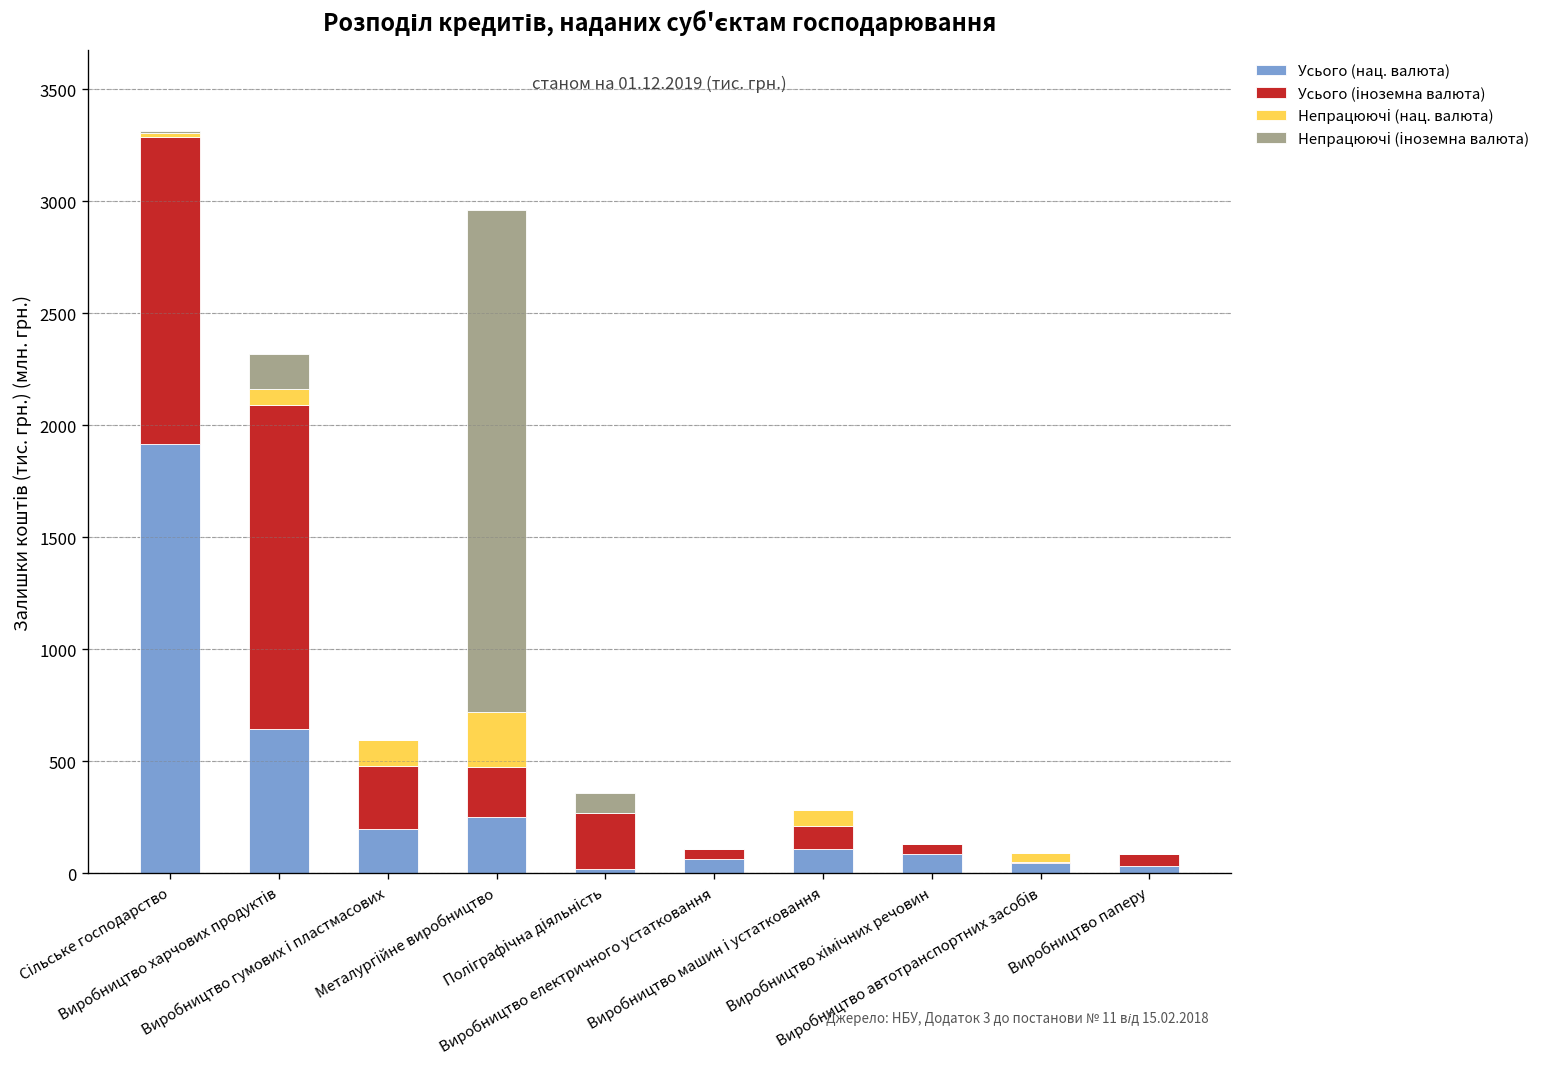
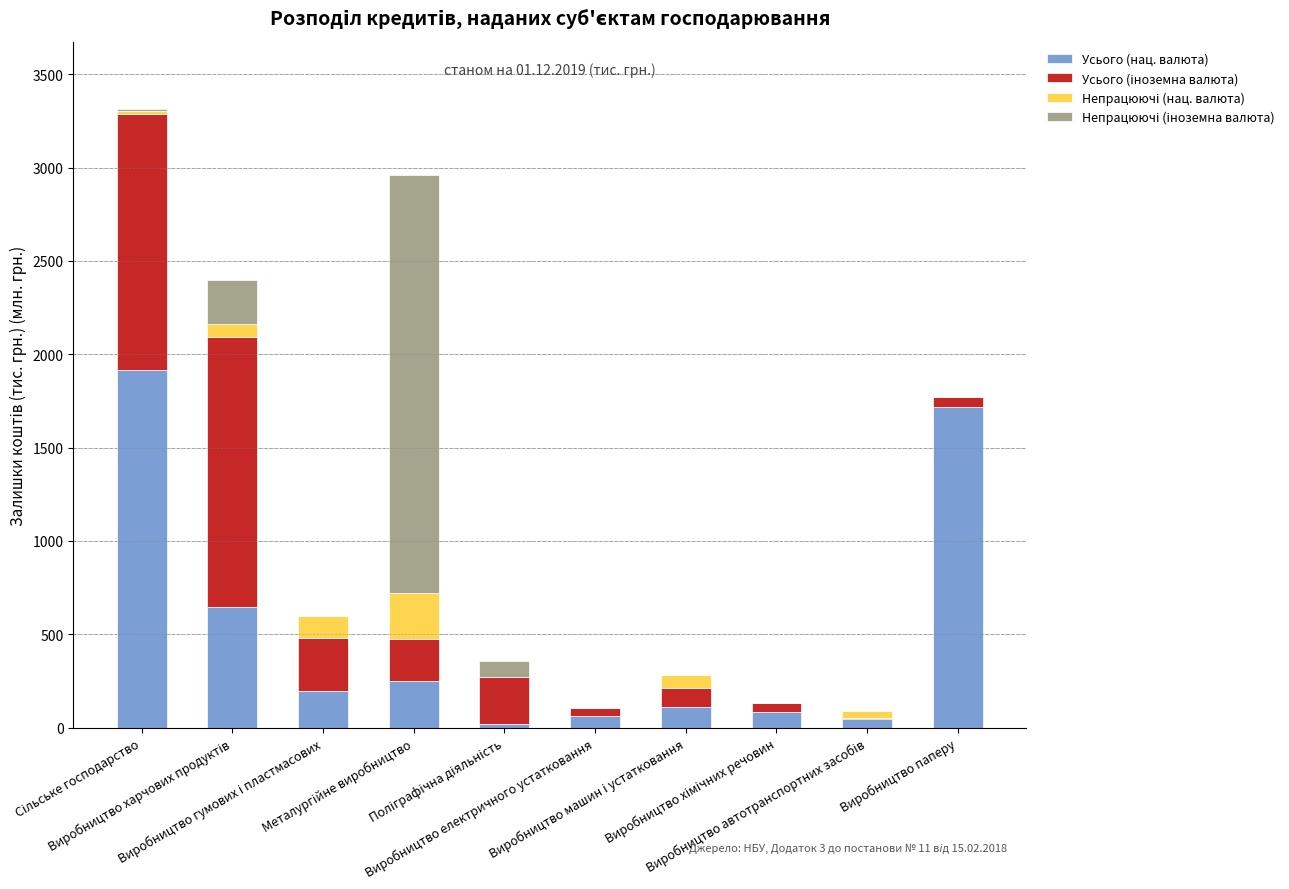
Непрацюючі (іноземна валюта), Виробництво харчових продуктів: 160 -> 240
Усього (нац. валюта), Виробництво паперу: 30 -> 1720
